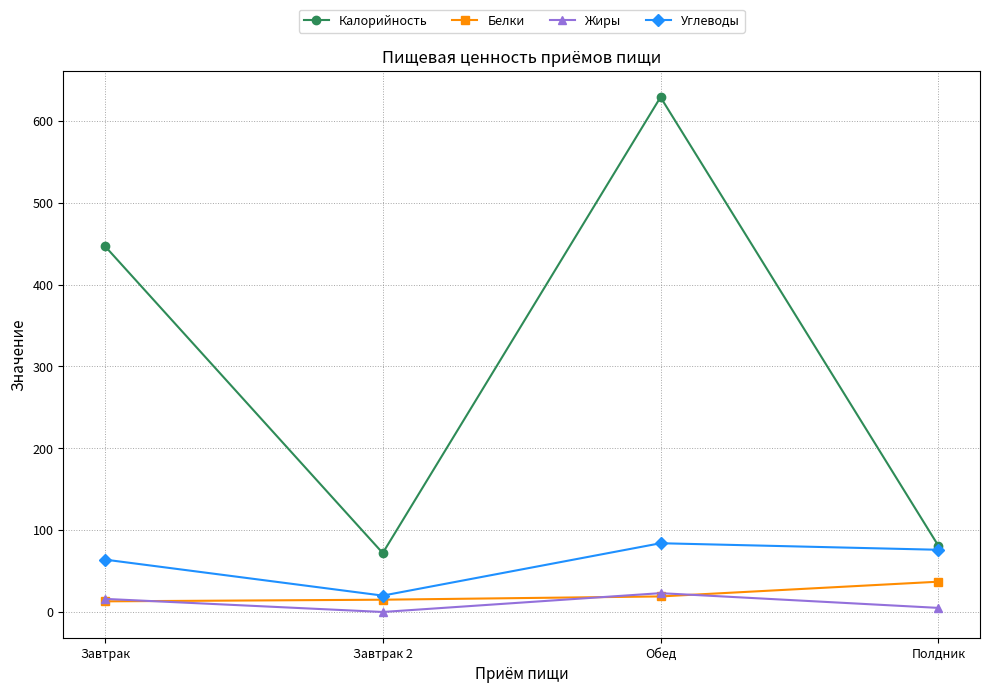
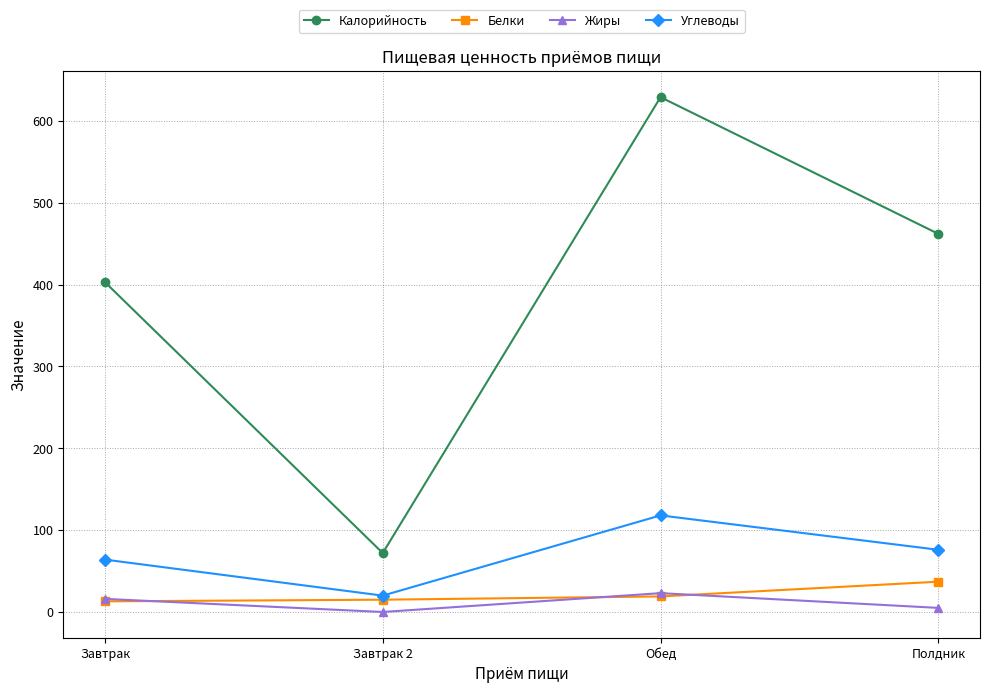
Калорийность, Завтрак: 450 -> 400
Углеводы, Обед: 80 -> 120
Калорийность, Полдник: 80 -> 460
